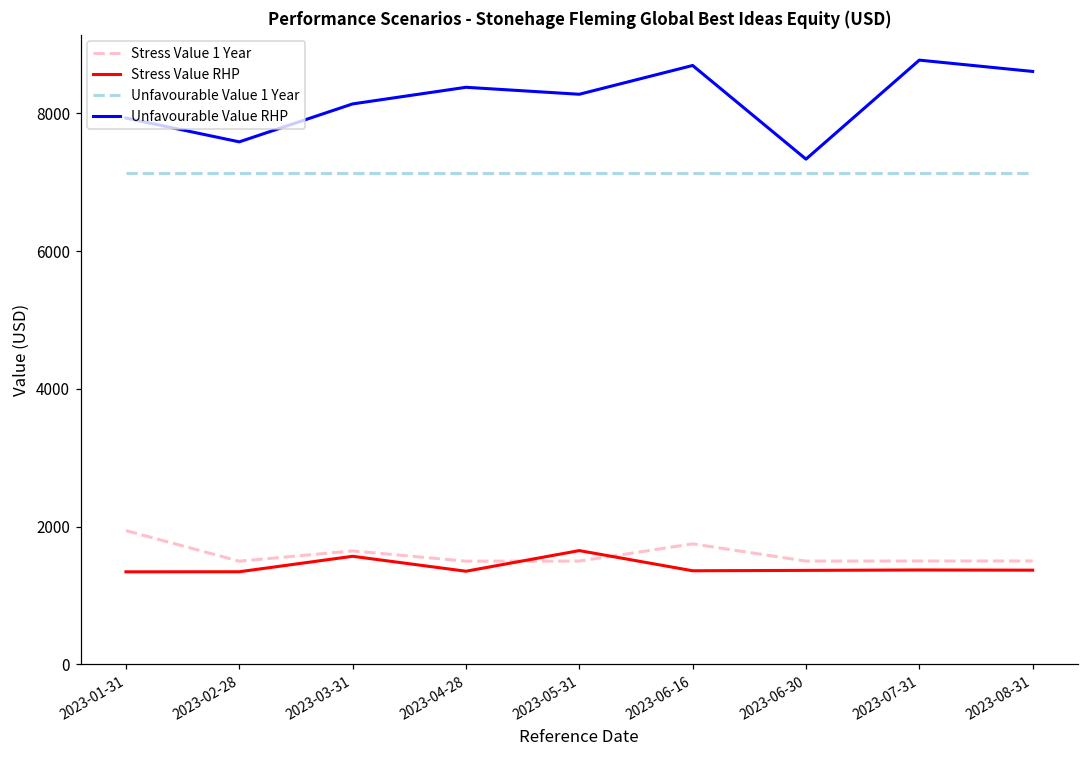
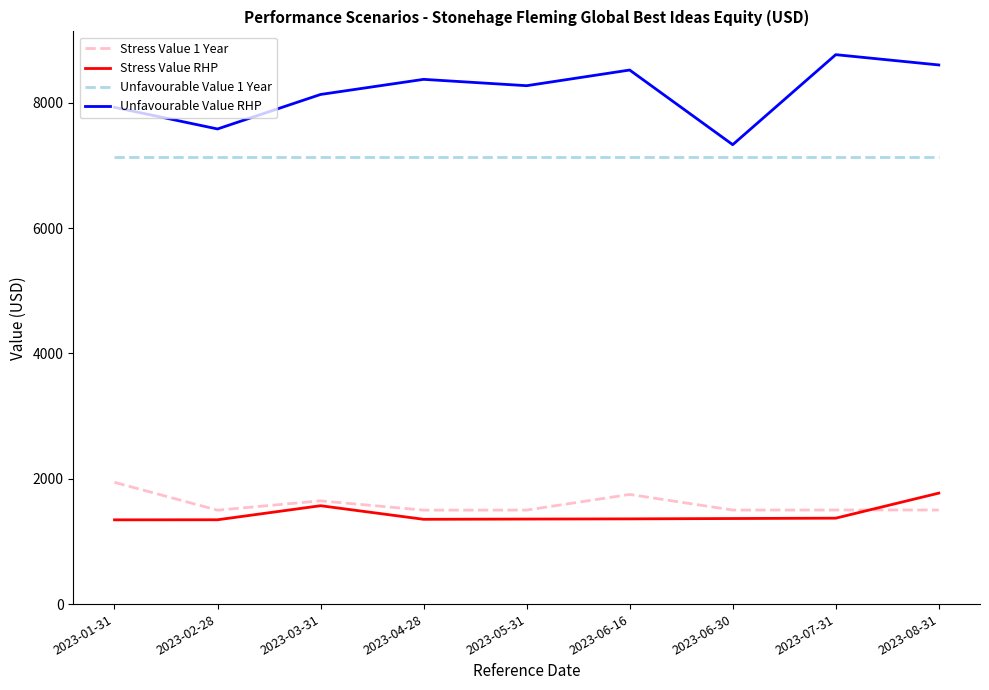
Stress Value RHP, 2023-05-31: 1700 -> 1400
Unfavourable Value RHP, 2023-06-16: 8700 -> 8500
Stress Value RHP, 2023-08-31: 1400 -> 1800
